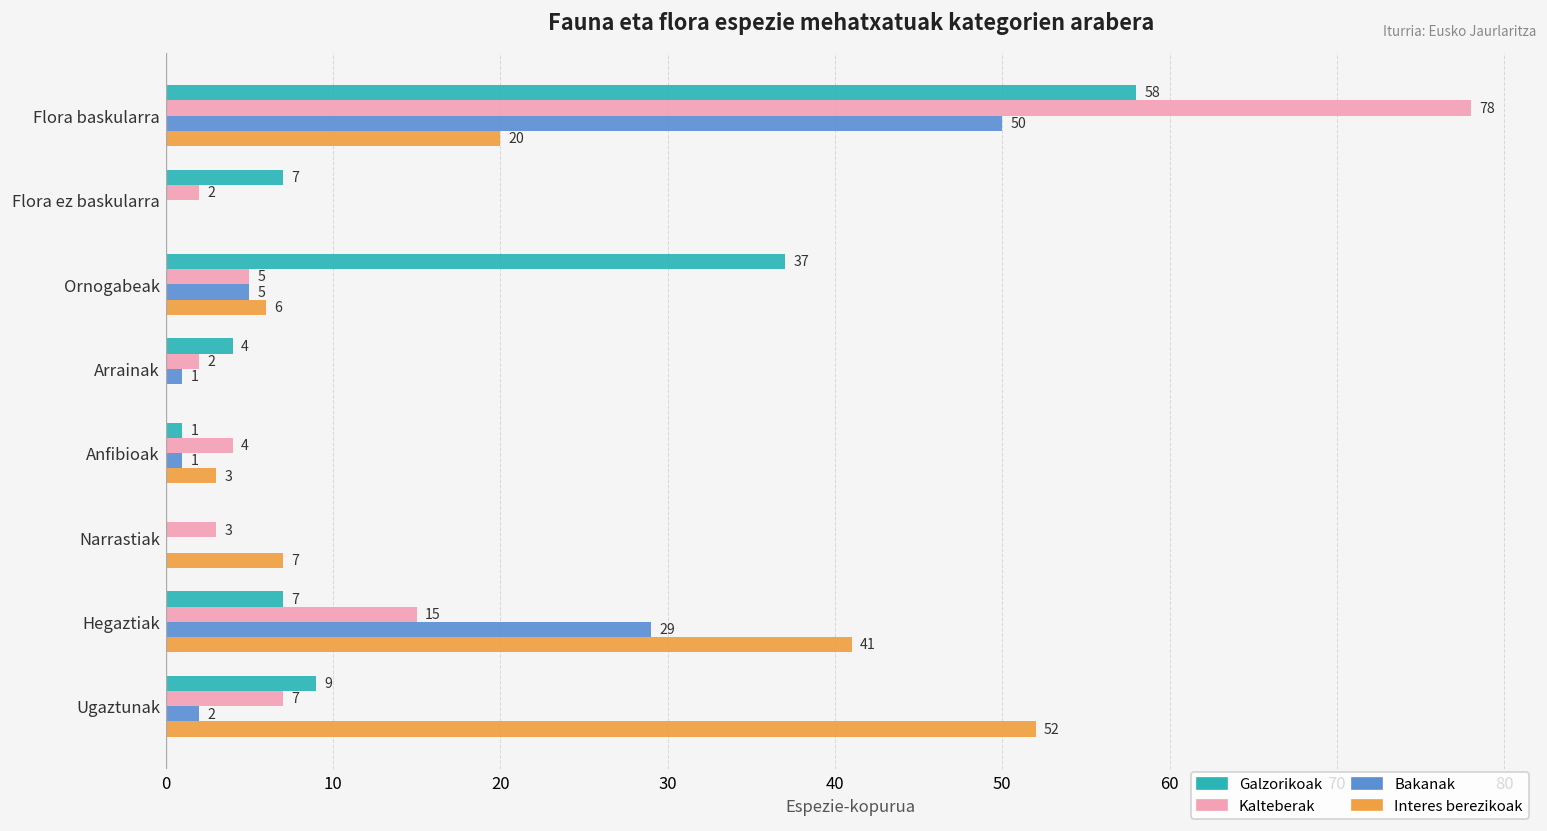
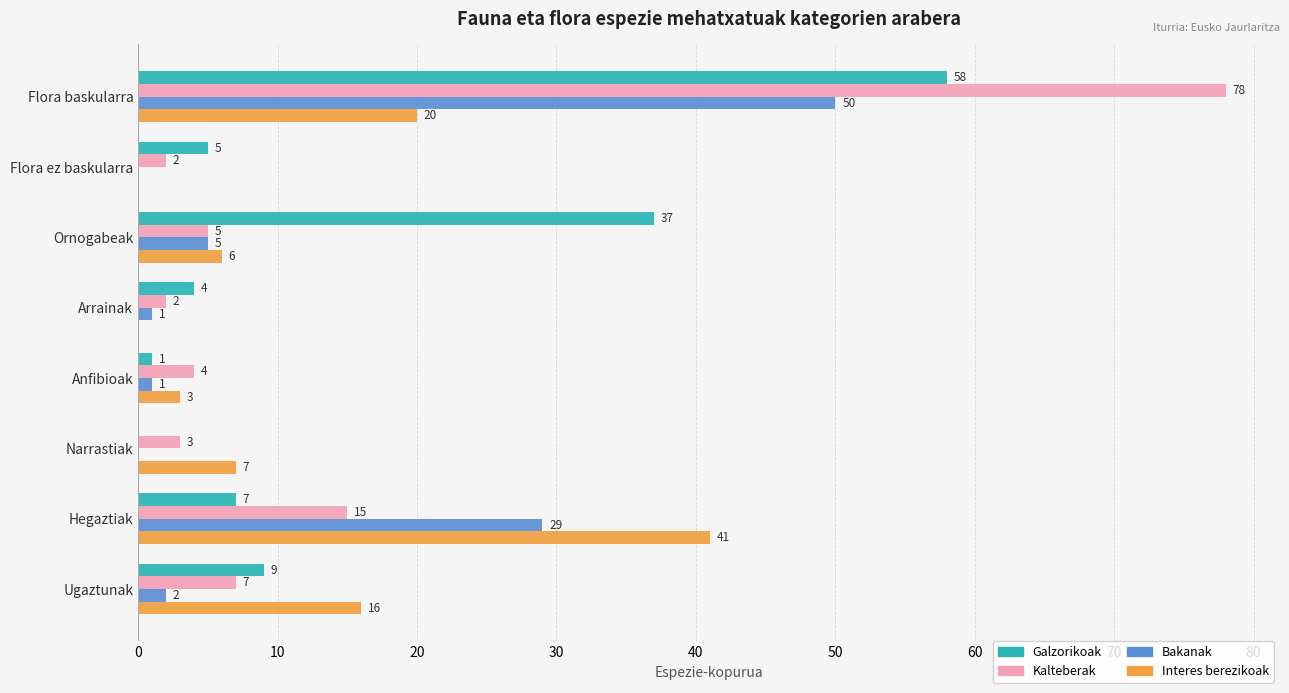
Galzorikoak, Flora ez baskularra: 7 -> 5
Interes berezikoak, Ugaztunak: 52 -> 16
